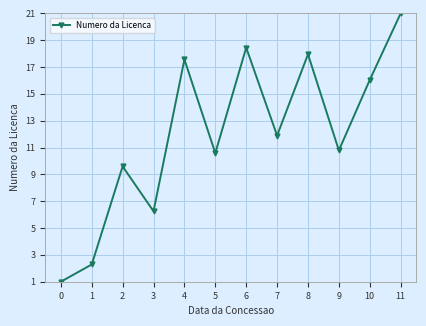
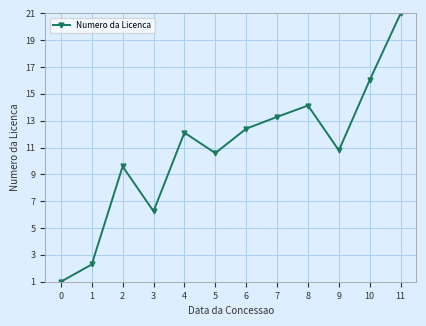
4: 17.6 -> 12.1
6: 18.4 -> 12.4
7: 11.9 -> 13.3
8: 18.0 -> 14.1
